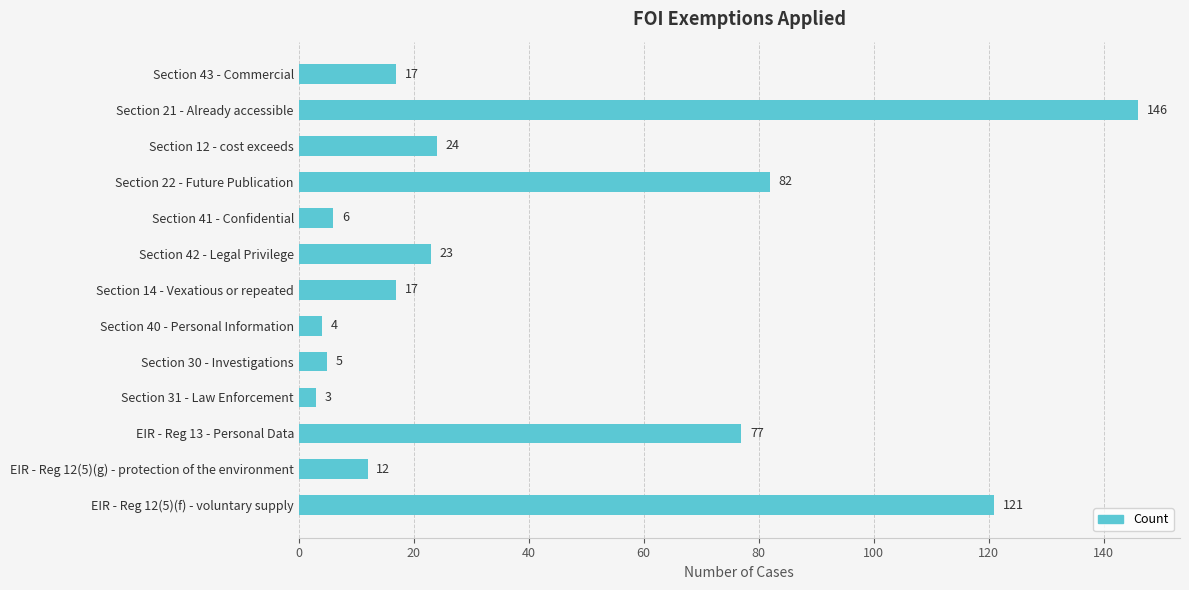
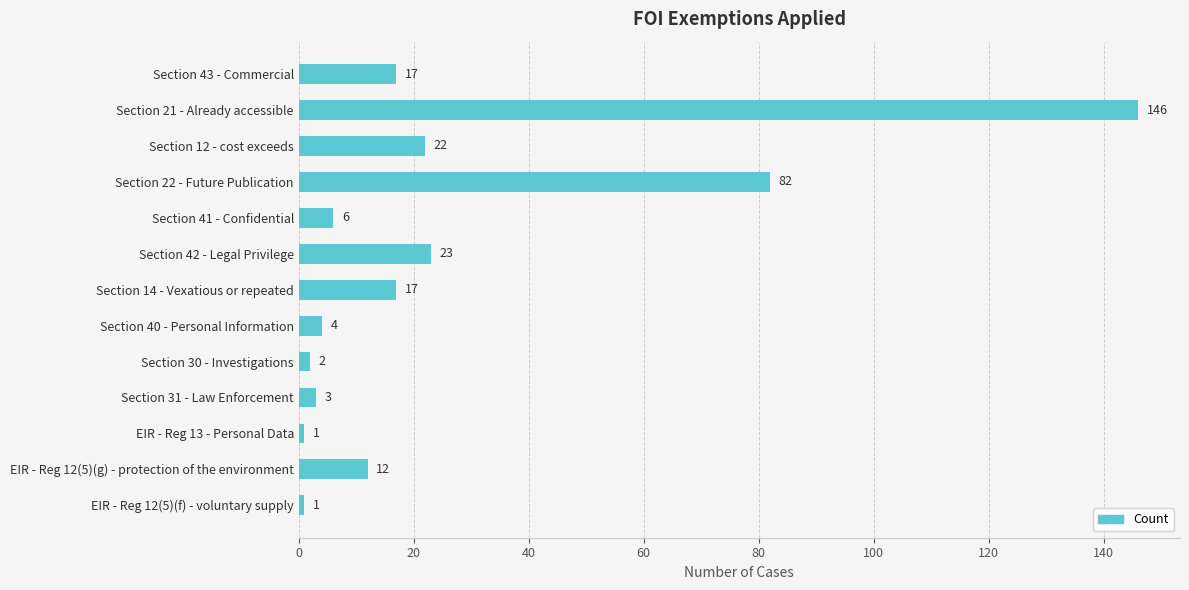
Section 12 - cost exceeds: 24 -> 22
Section 30 - Investigations: 5 -> 2
EIR - Reg 13 - Personal Data: 77 -> 1
EIR - Reg 12(5)(f) - voluntary supply: 121 -> 1
